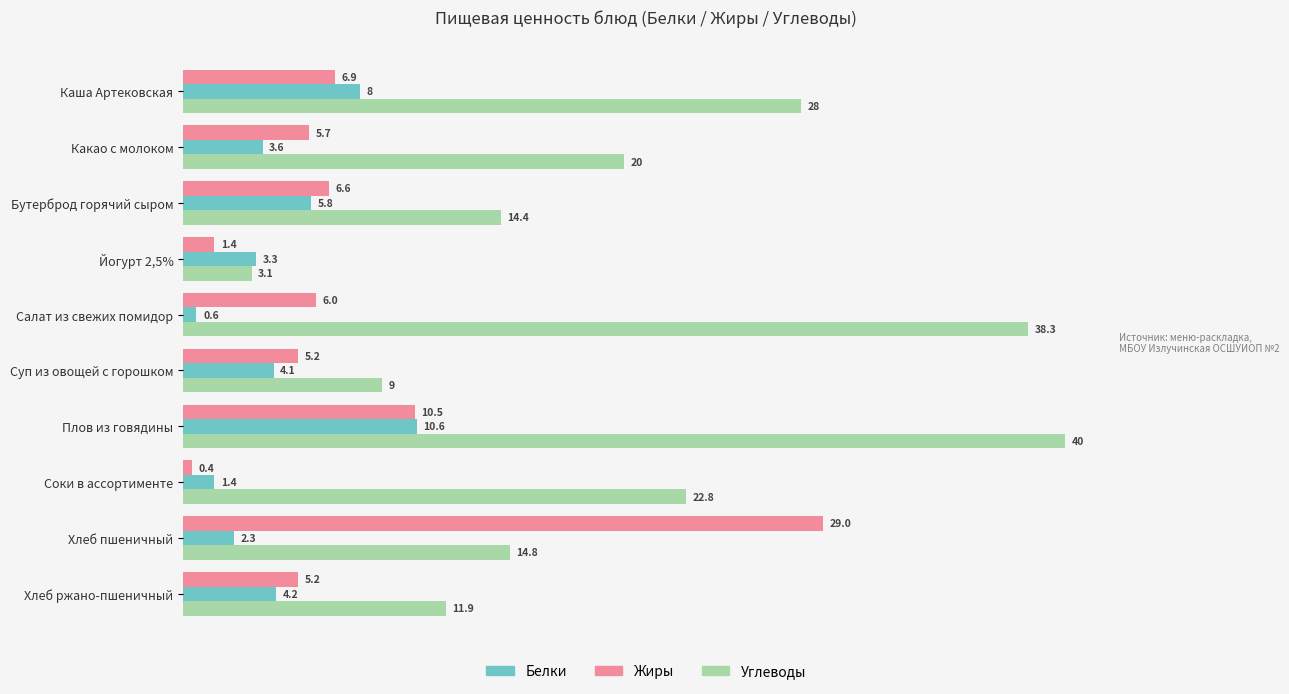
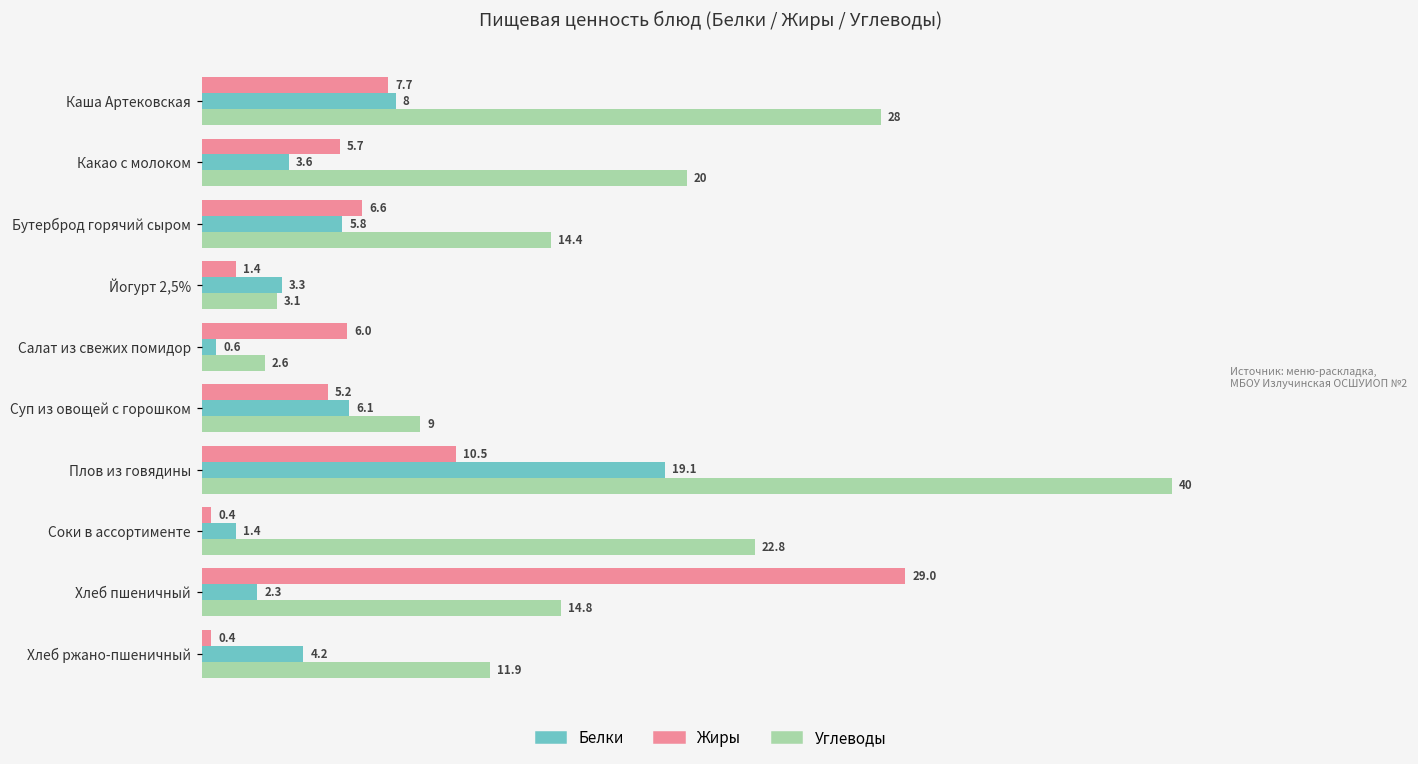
Жиры, Каша Артековская: 6.9 -> 7.7
Углеводы, Салат из свежих помидор: 38.3 -> 2.6
Белки, Суп из овощей с горошком: 4.1 -> 6.1
Белки, Плов из говядины: 10.6 -> 19.1
Жиры, Хлеб ржано-пшеничный: 5.2 -> 0.4
